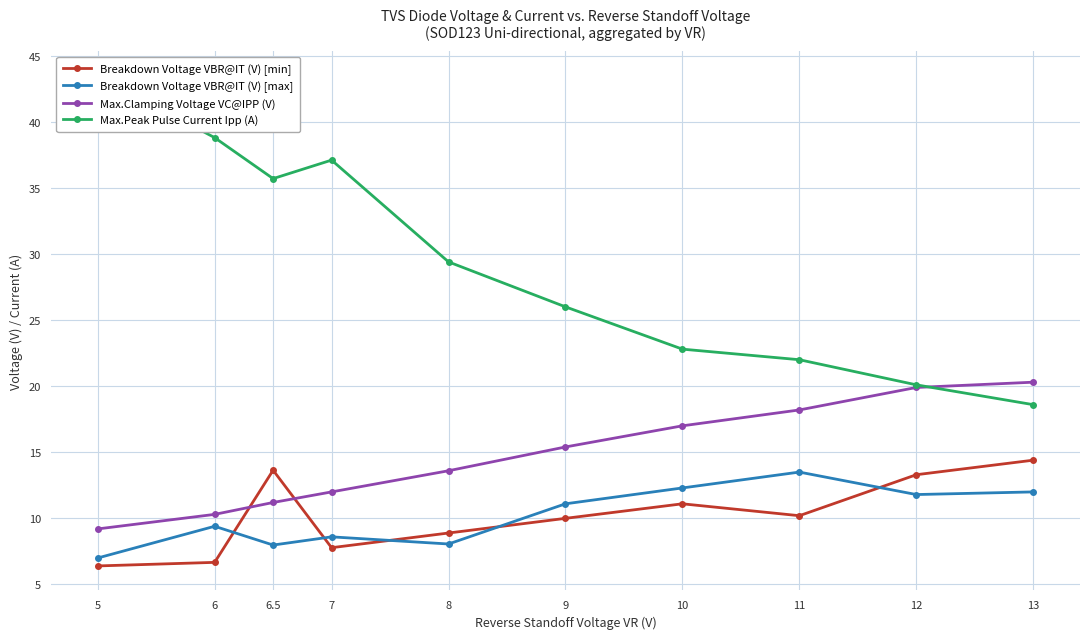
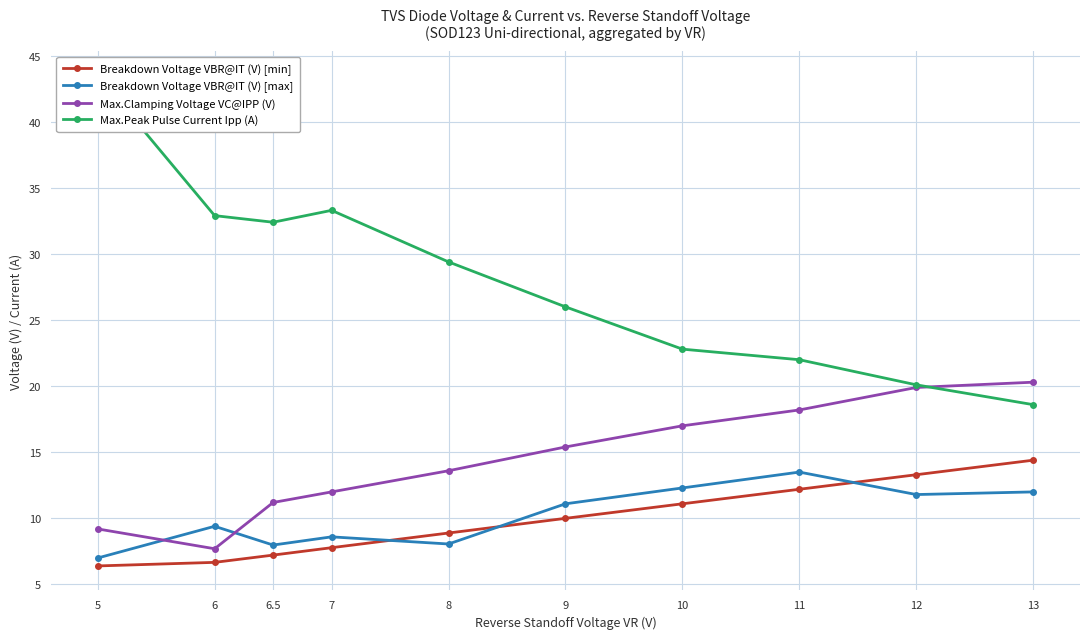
Max.Clamping Voltage VC@IPP (V), 6: 10.3 -> 7.7
Max.Peak Pulse Current Ipp (A), 6: 38.8 -> 32.9
Breakdown Voltage VBR@IT (V) [min], 6.5: 13.6 -> 7.2
Max.Peak Pulse Current Ipp (A), 6.5: 35.7 -> 32.4
Max.Peak Pulse Current Ipp (A), 7: 37.1 -> 33.3
Breakdown Voltage VBR@IT (V) [min], 11: 10.2 -> 12.2
